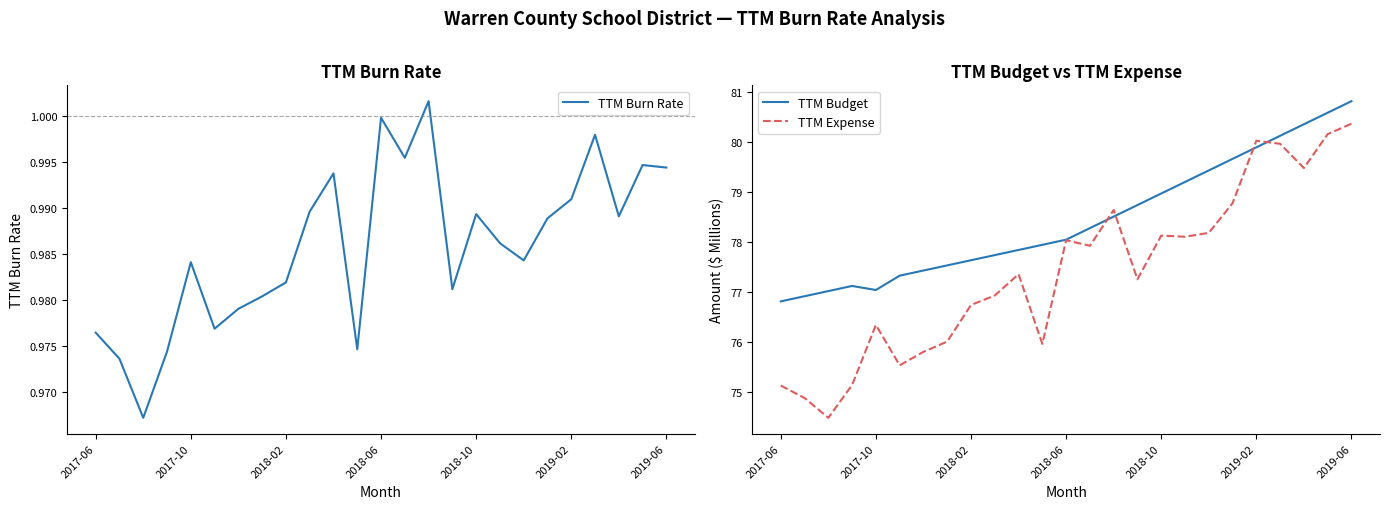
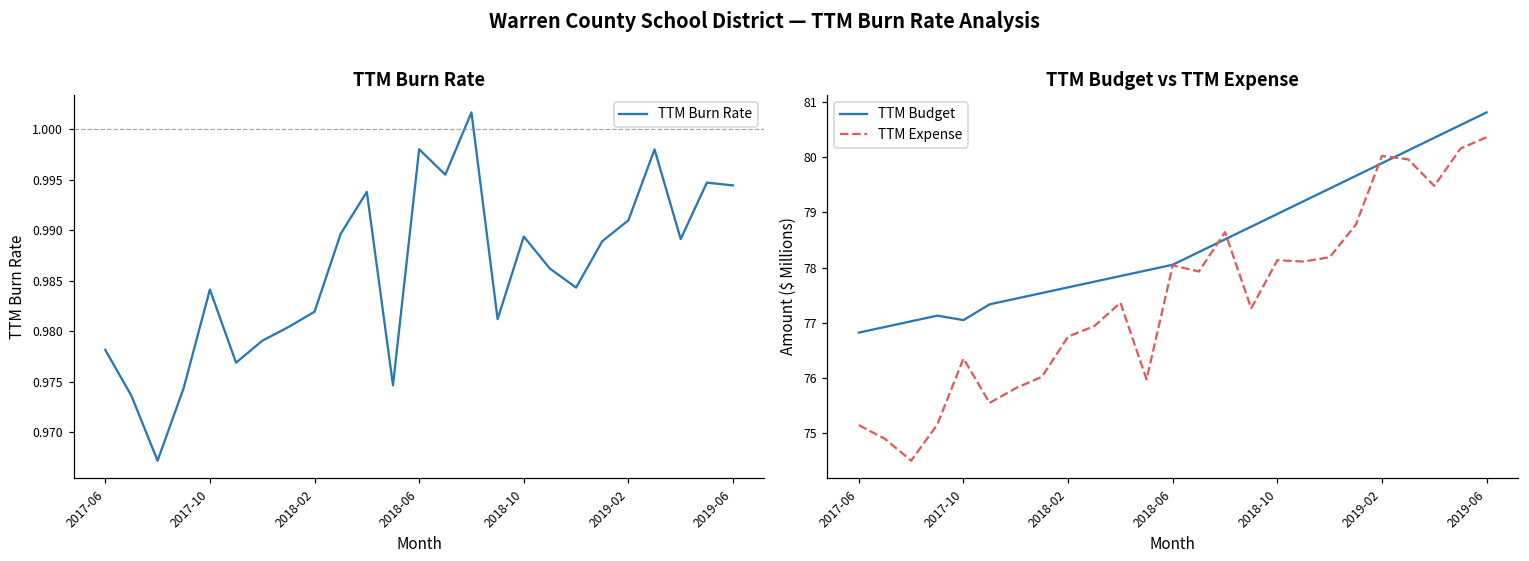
TTM Burn Rate, 2017-06: 0.976 -> 0.978
TTM Burn Rate, 2018-06: 1.000 -> 0.998
